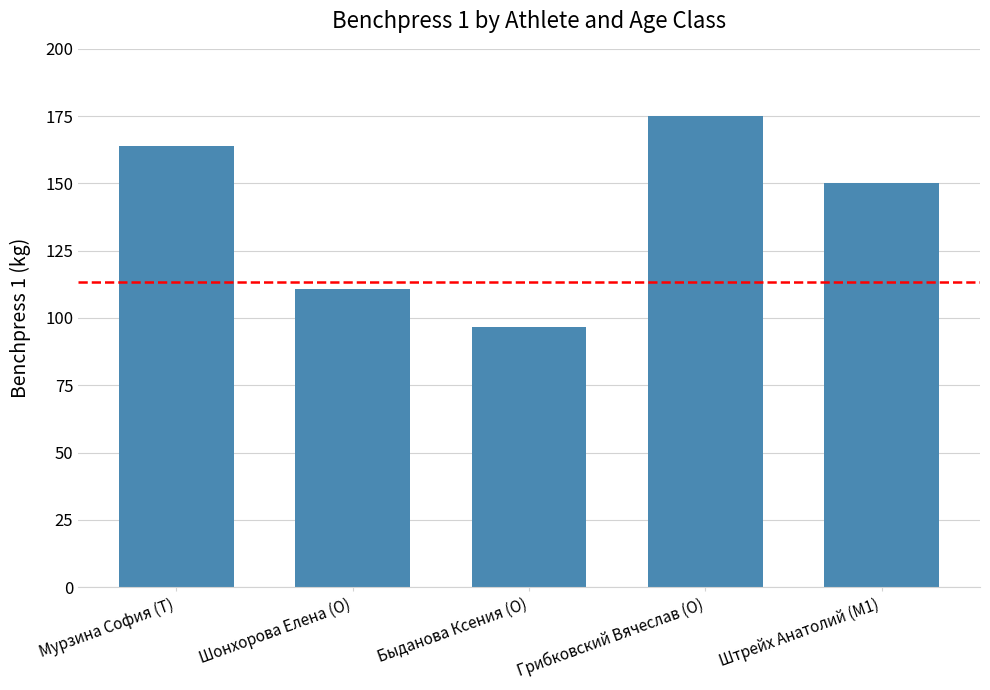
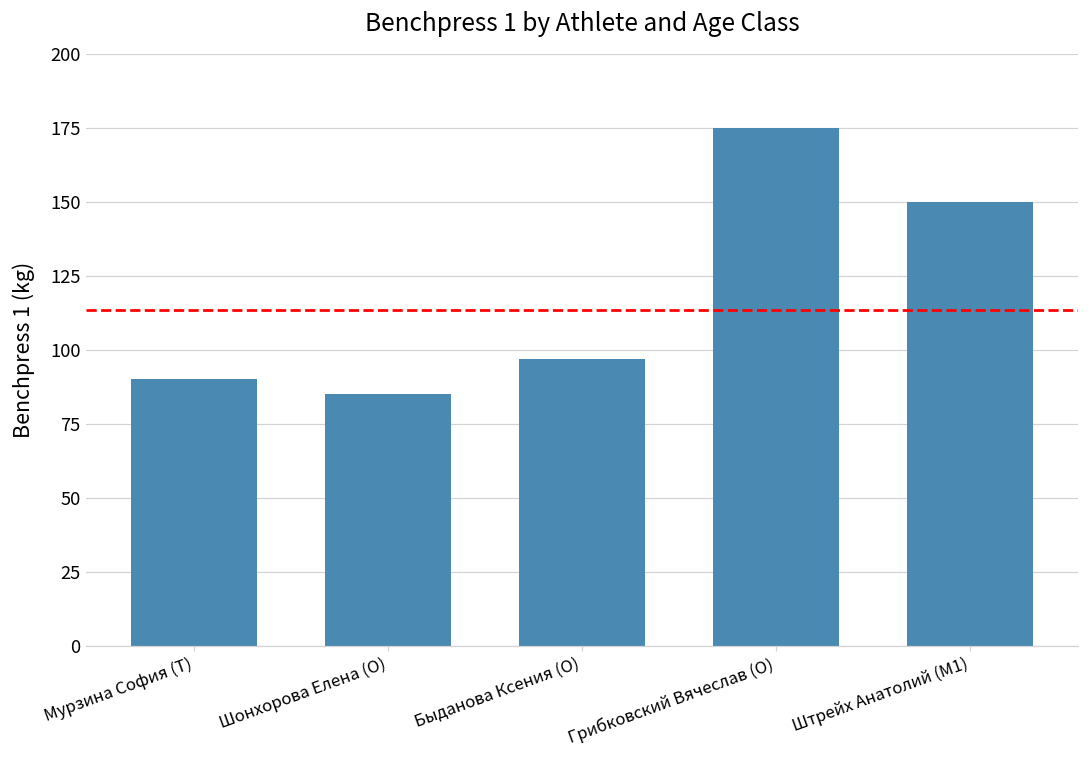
Мурзина София (T): 164 -> 90
Шонхорова Елена (O): 111 -> 85
